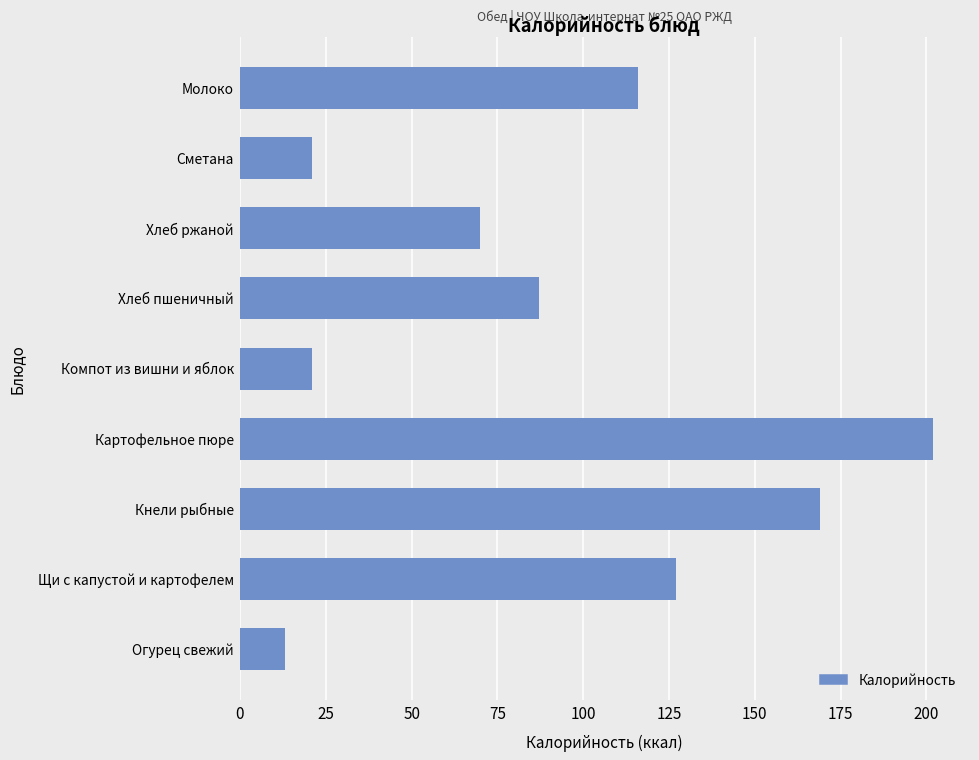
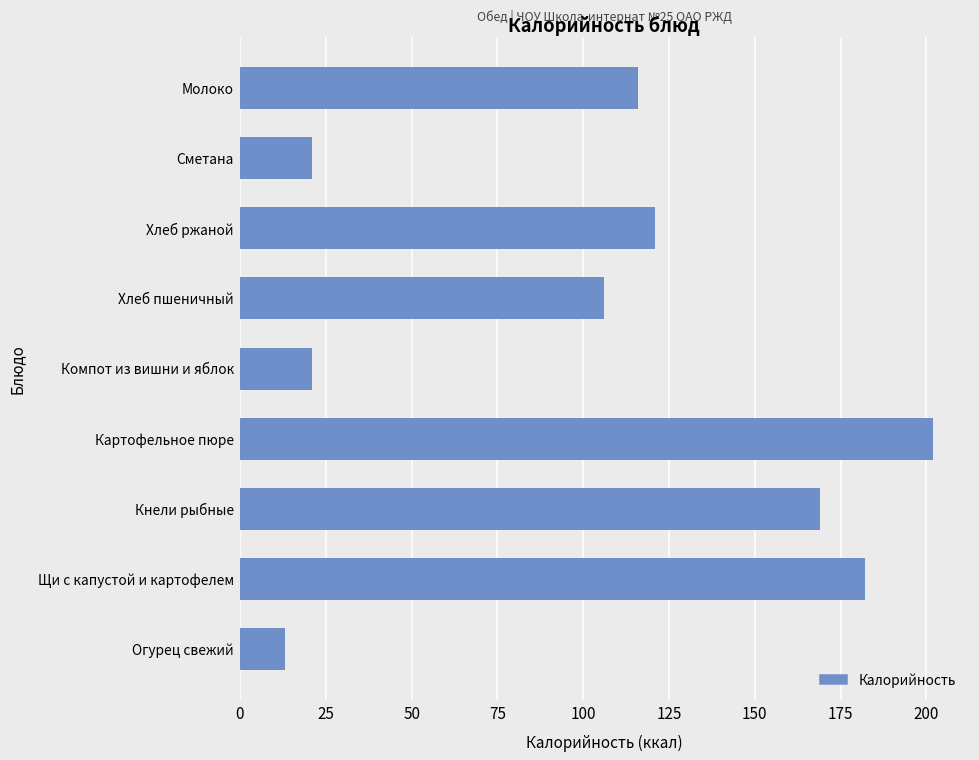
Хлеб ржаной: 70 -> 121
Хлеб пшеничный: 87 -> 106
Щи с капустой и картофелем: 127 -> 182
